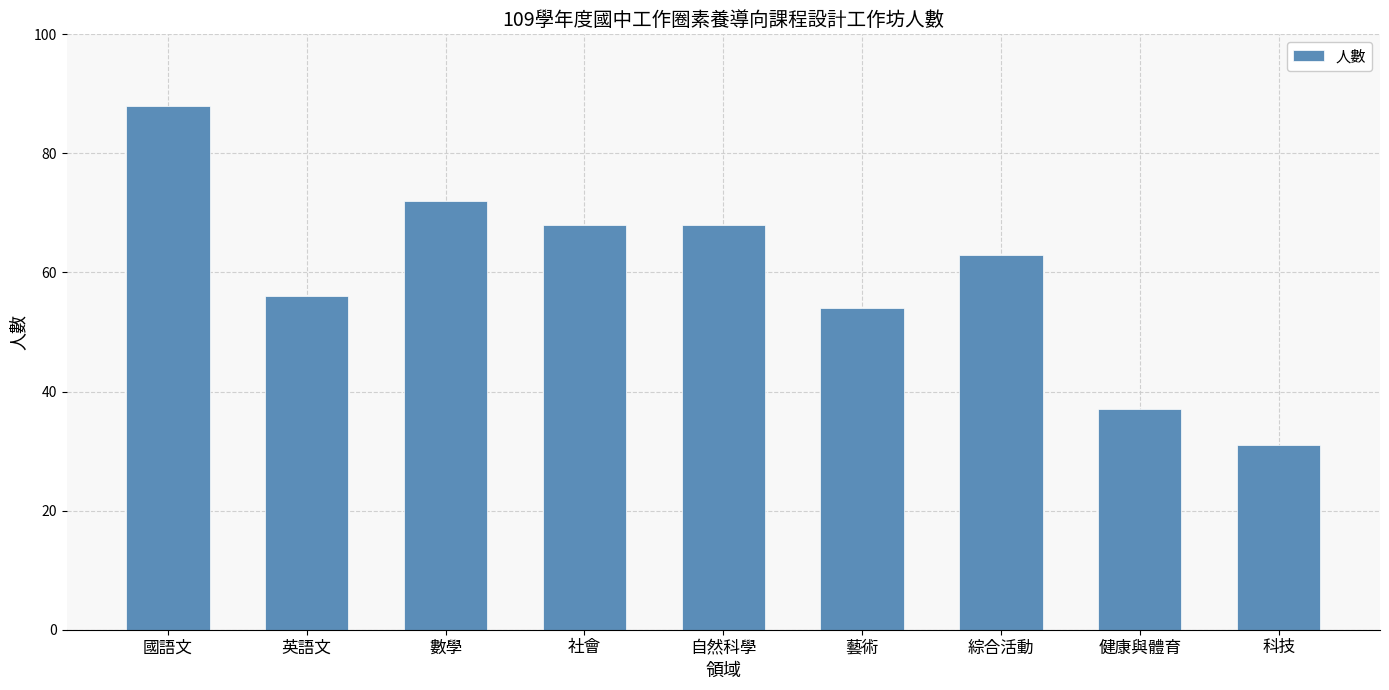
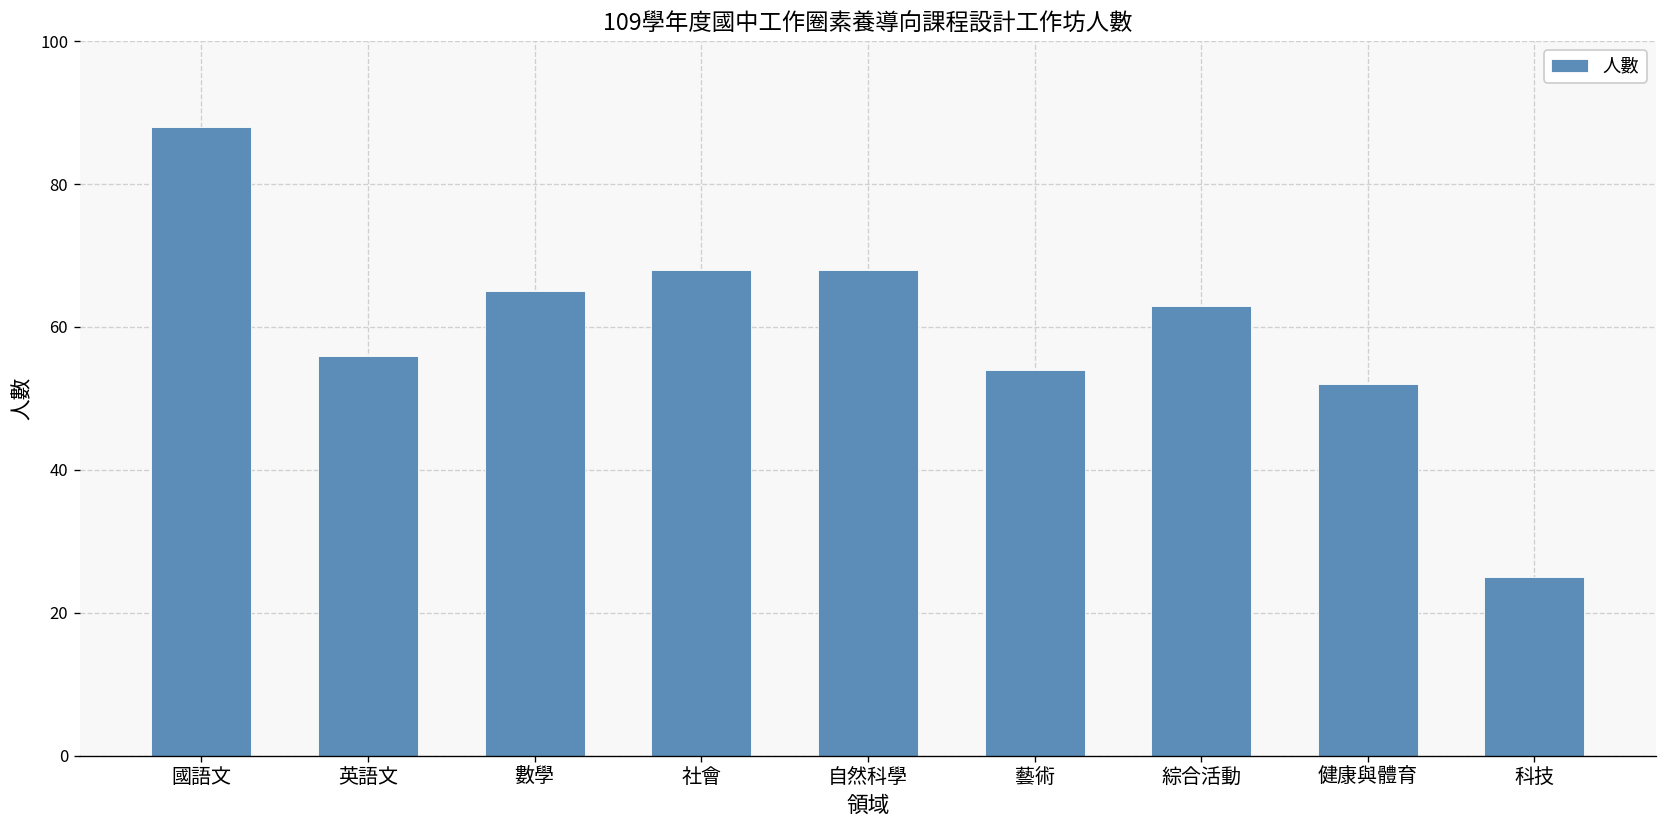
數學: 72 -> 65
健康與體育: 37 -> 52
科技: 31 -> 25
